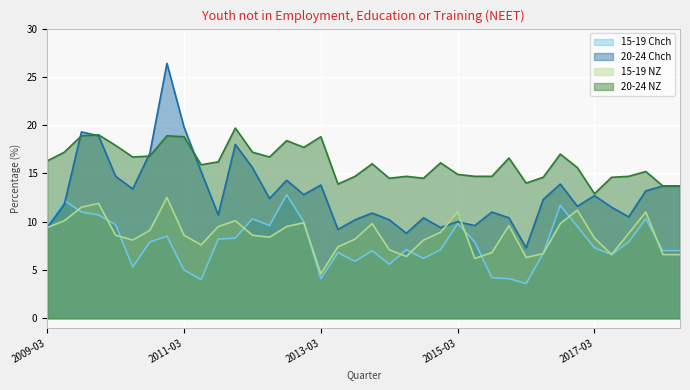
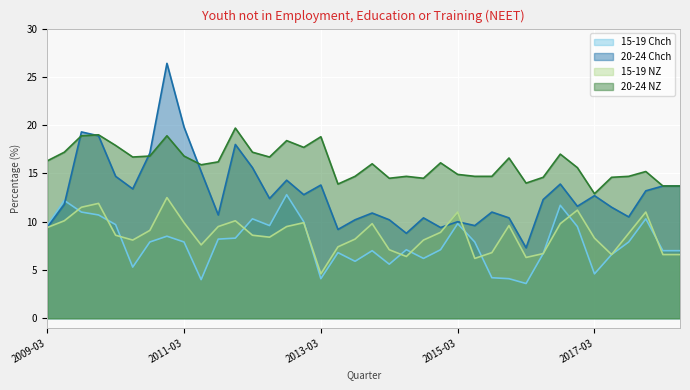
15-19 Chch, 2011-03: 5 -> 8
15-19 NZ, 2011-03: 9 -> 10
20-24 NZ, 2011-03: 19 -> 17
15-19 Chch, 2017-03: 7 -> 5
